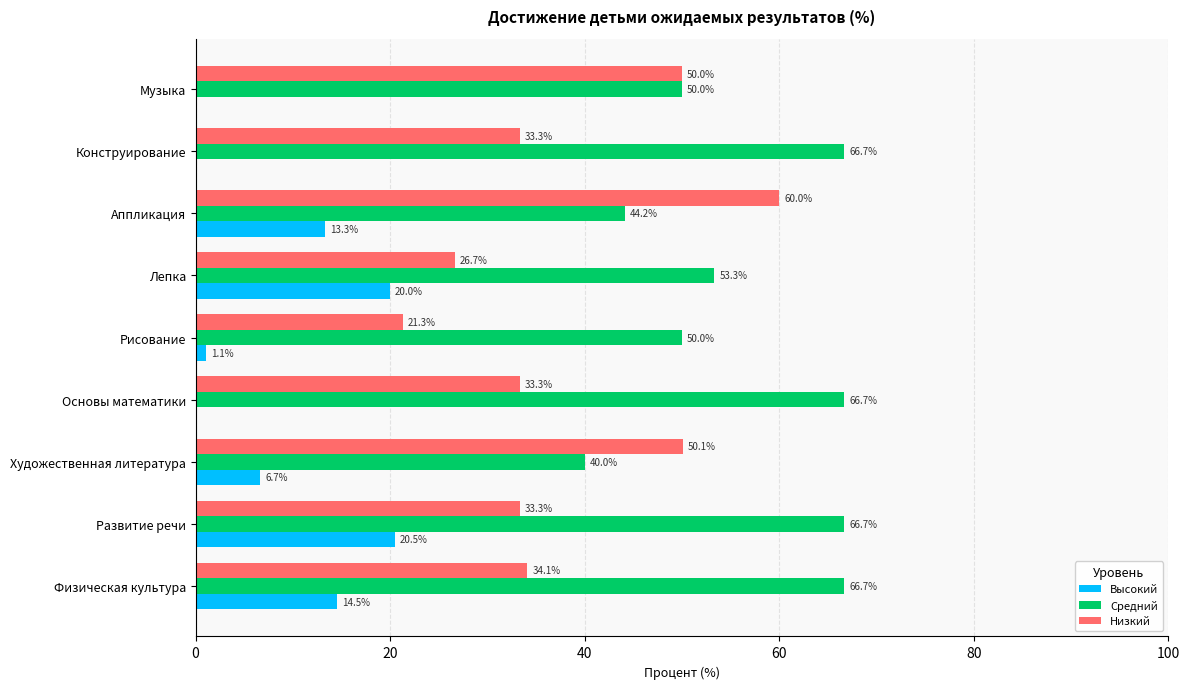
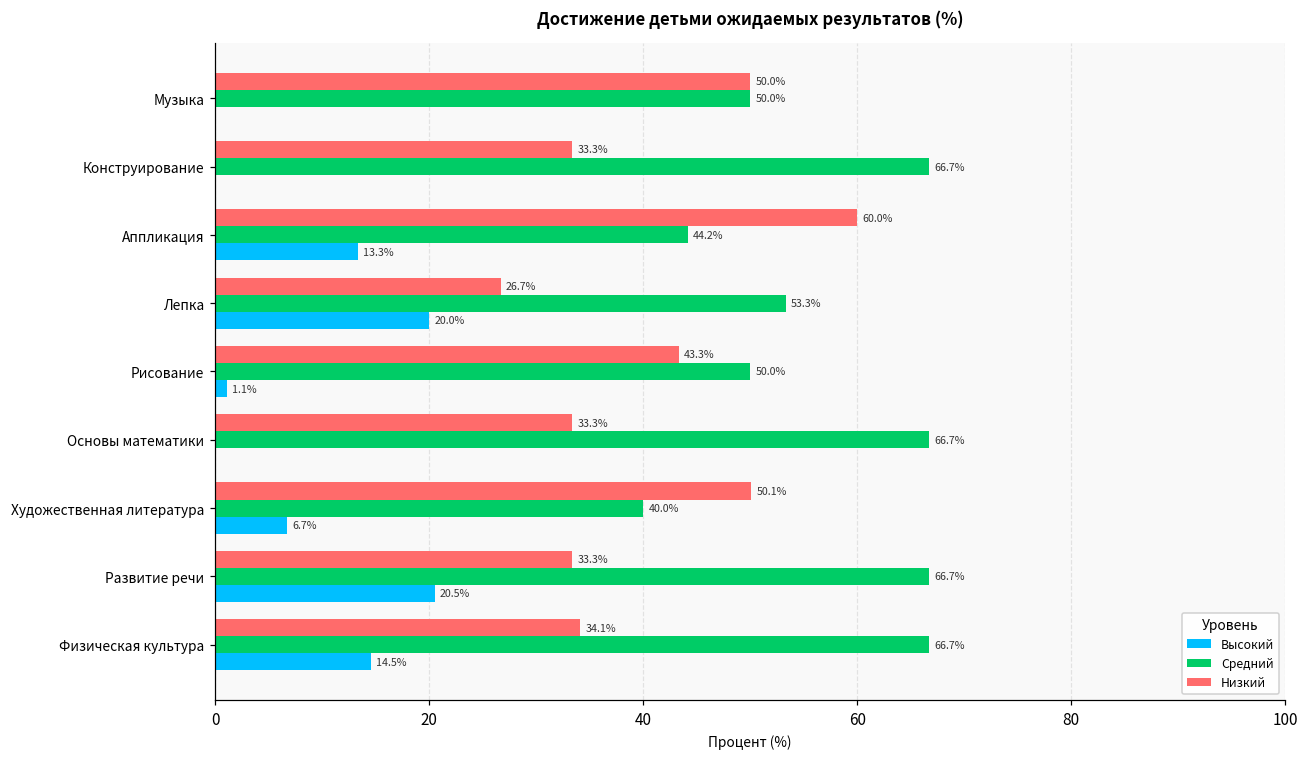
Низкий, Рисование: 21.3% -> 43.3%
